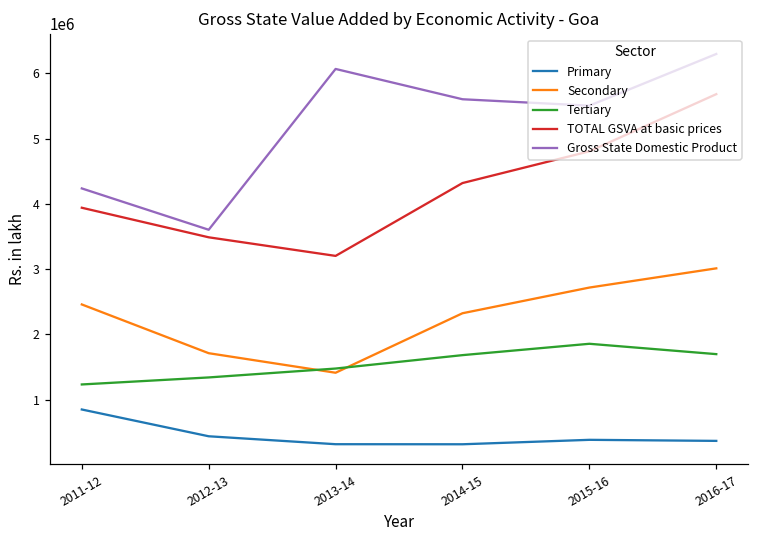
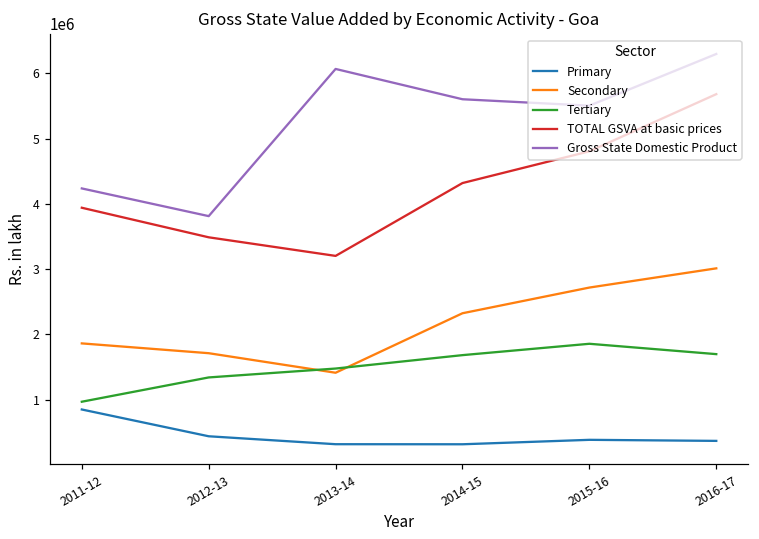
Secondary, 2011-12: 2500000 -> 1900000
Tertiary, 2011-12: 1200000 -> 1000000
Gross State Domestic Product, 2012-13: 3600000 -> 3800000
